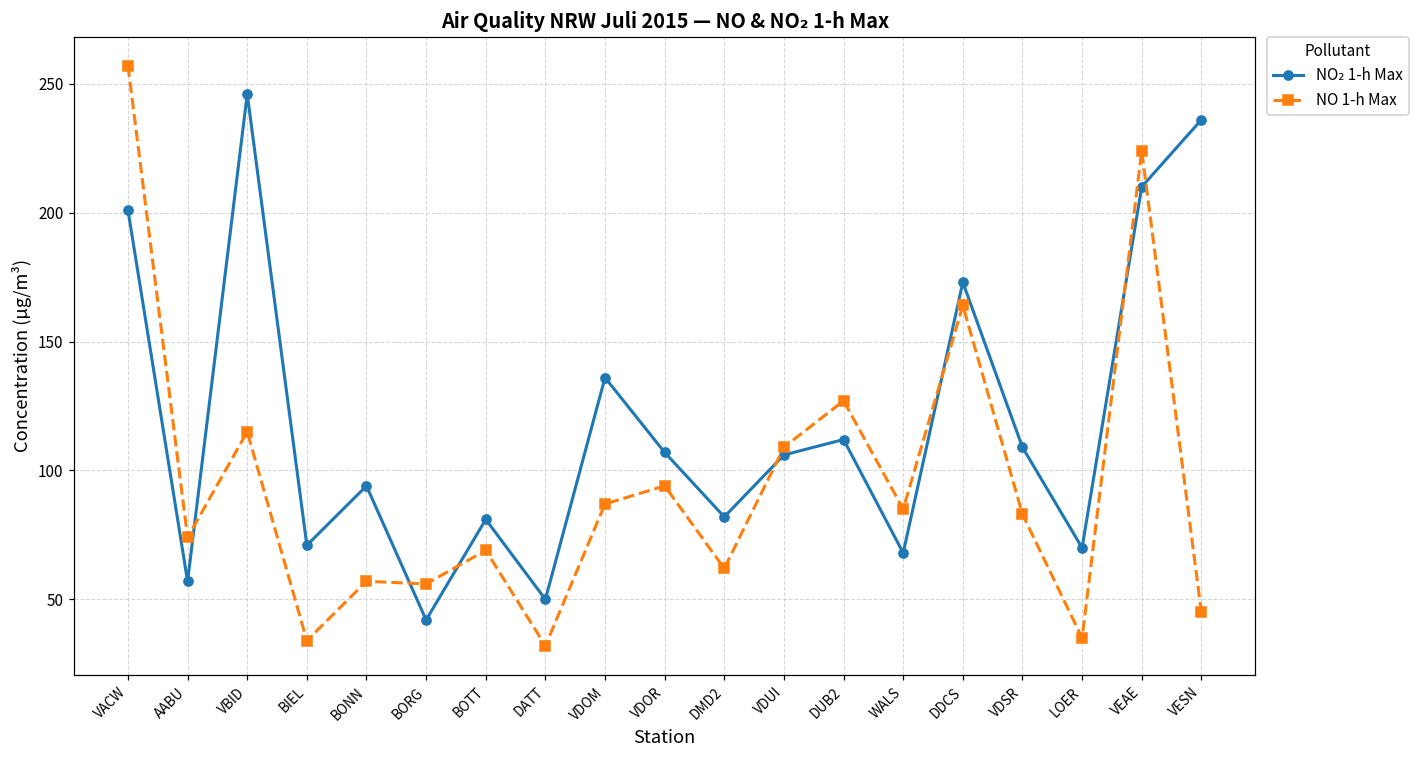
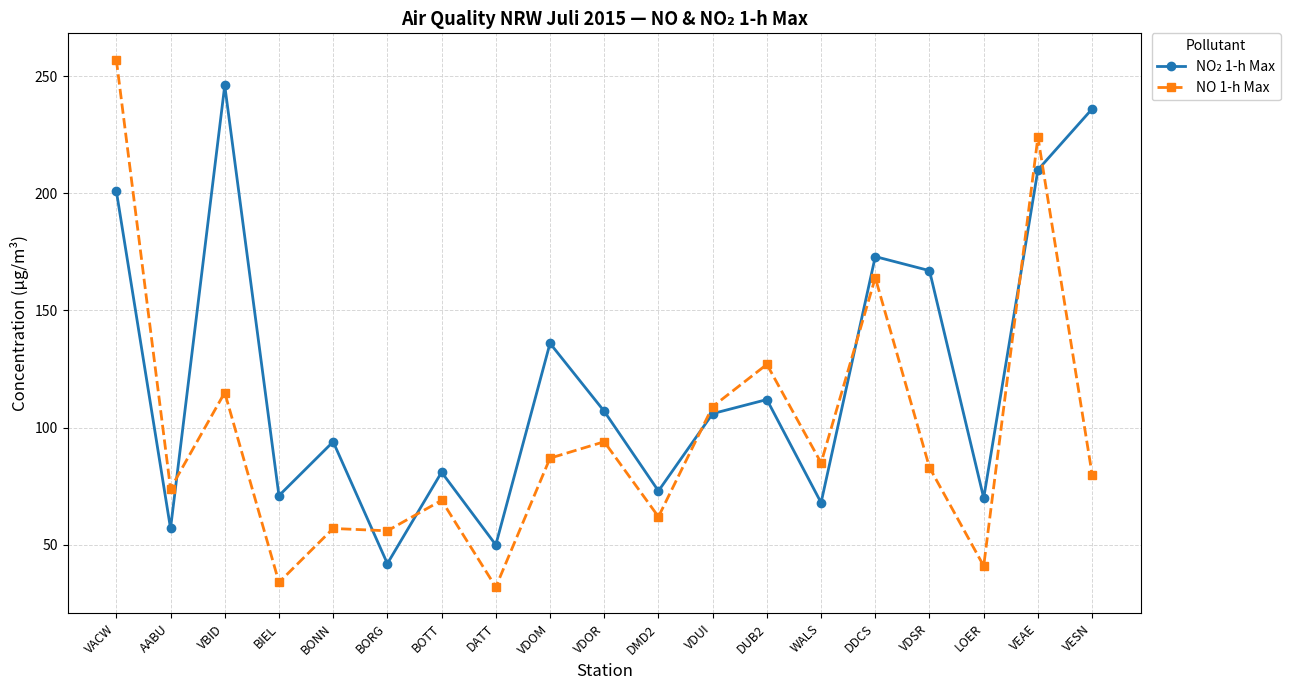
NO₂ 1-h Max, DMD2: 82 -> 73
NO₂ 1-h Max, VDSR: 109 -> 167
NO 1-h Max, LOER: 35 -> 41
NO 1-h Max, VESN: 45 -> 80
